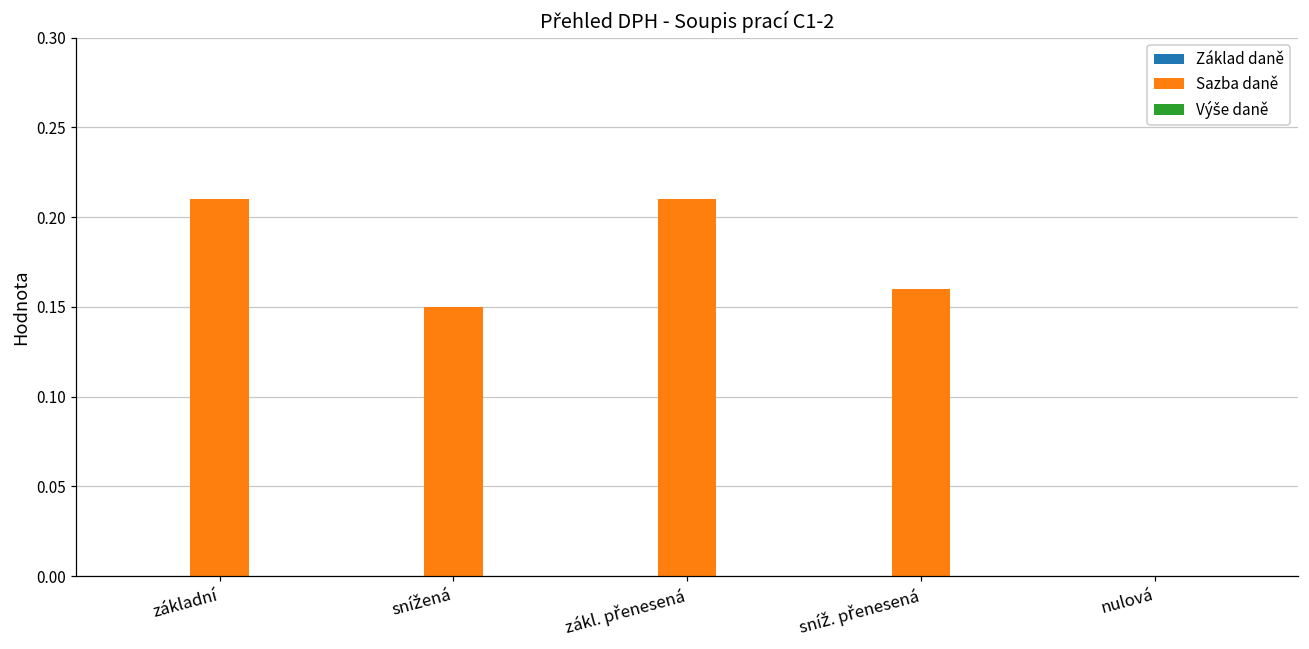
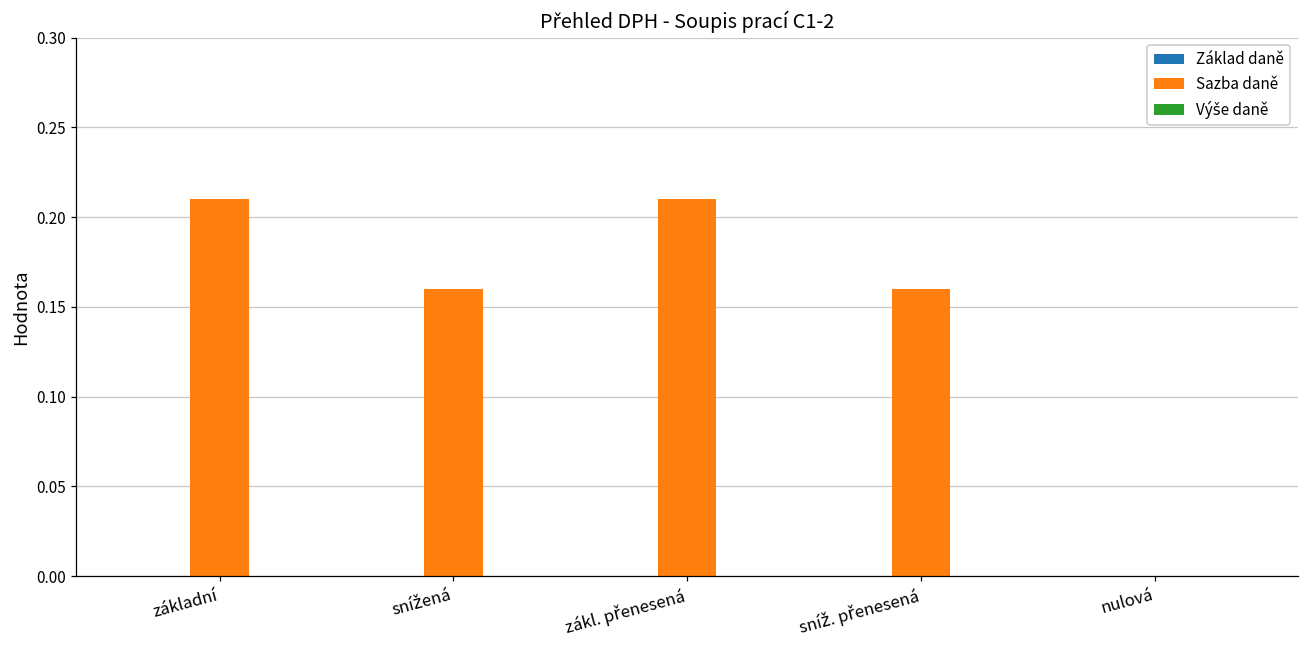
Sazba daně, snížená: 0.15 -> 0.16
